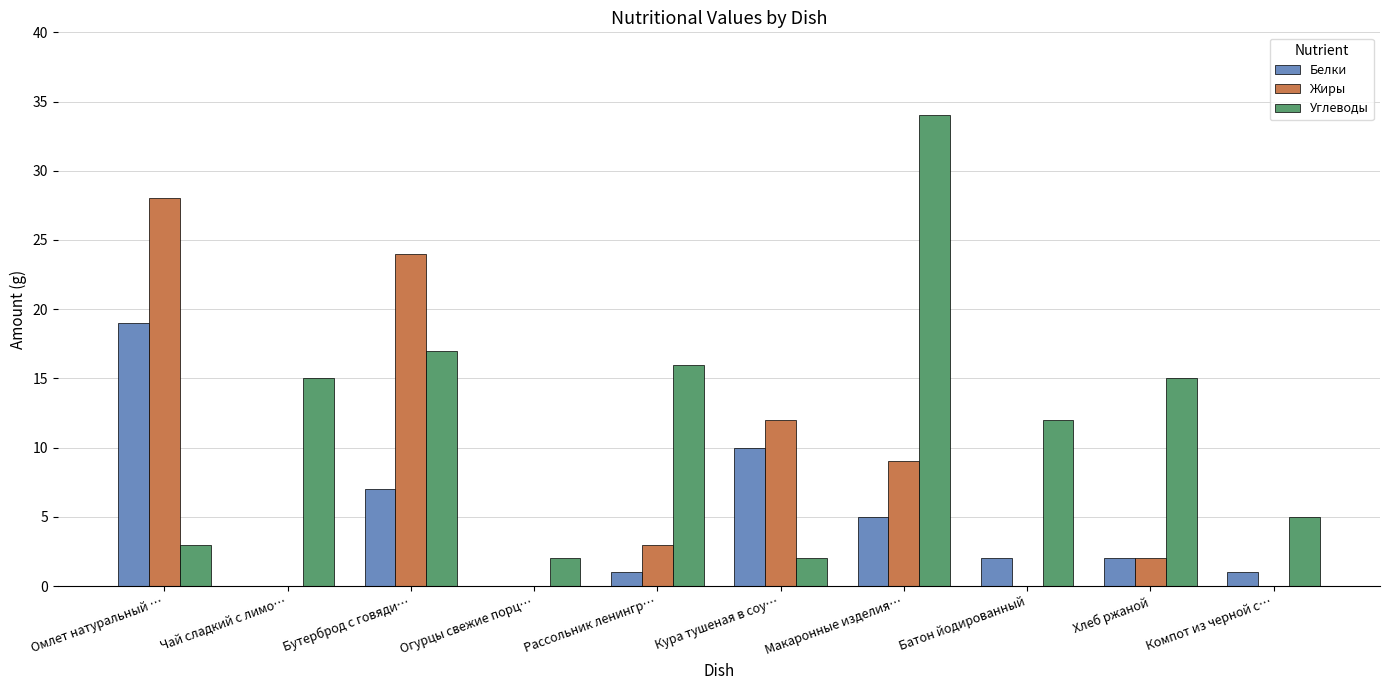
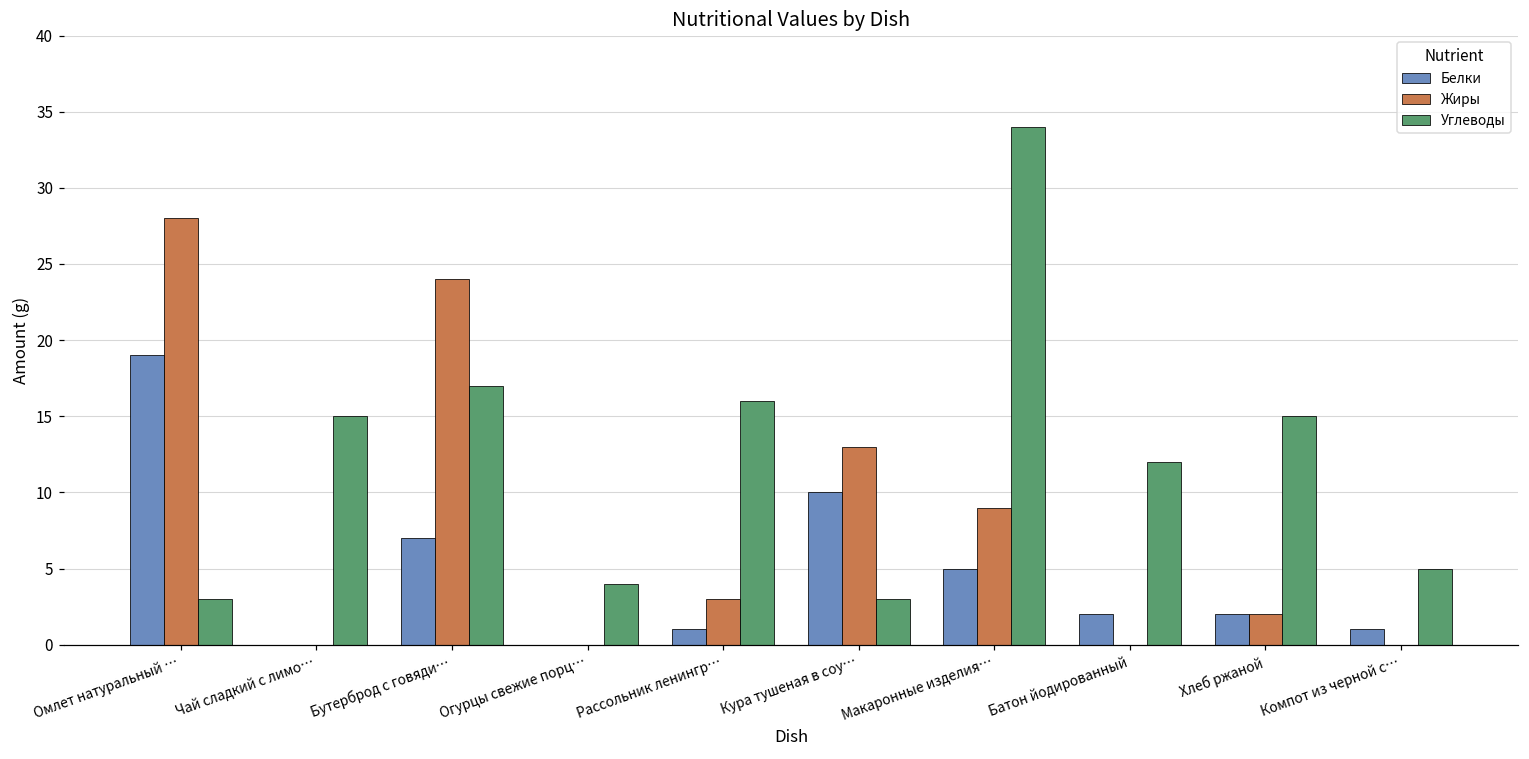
Углеводы, Огурцы свежие порц…: 2 -> 4
Жиры, Кура тушеная в соу…: 12 -> 13
Углеводы, Кура тушеная в соу…: 2 -> 3
